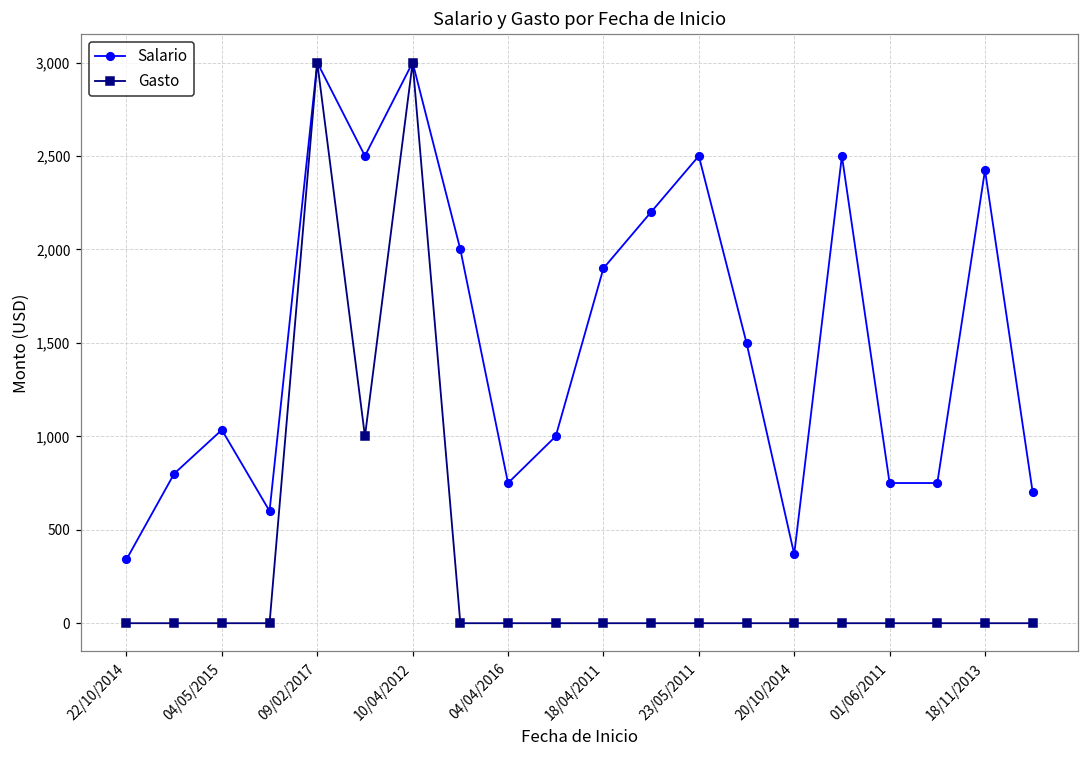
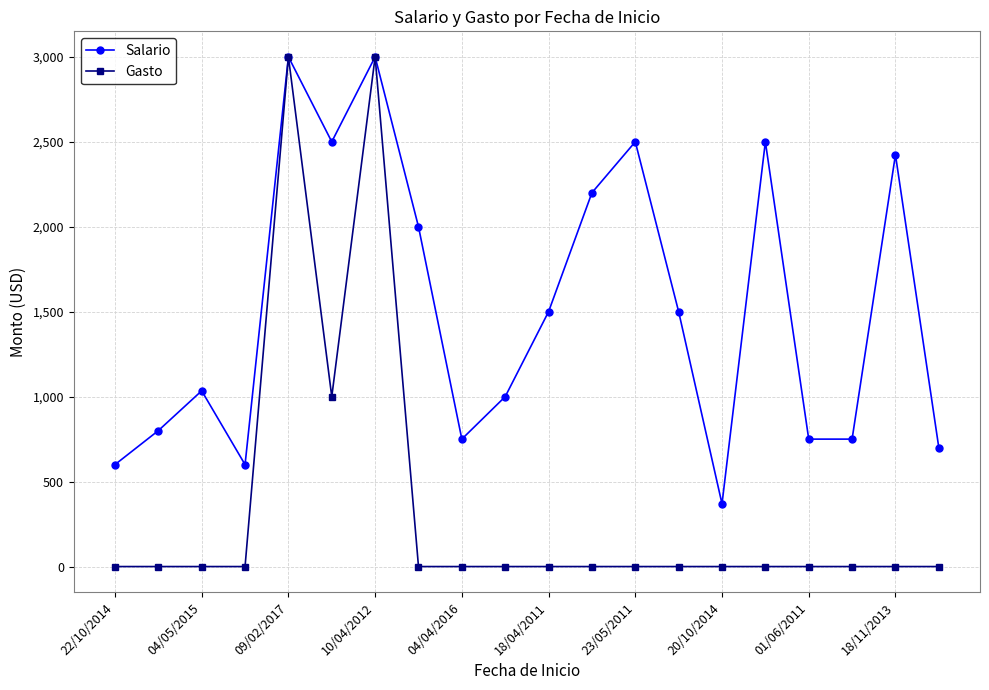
Salario, 22/10/2014: 340 -> 600
Salario, 18/04/2011: 1,900 -> 1,500
